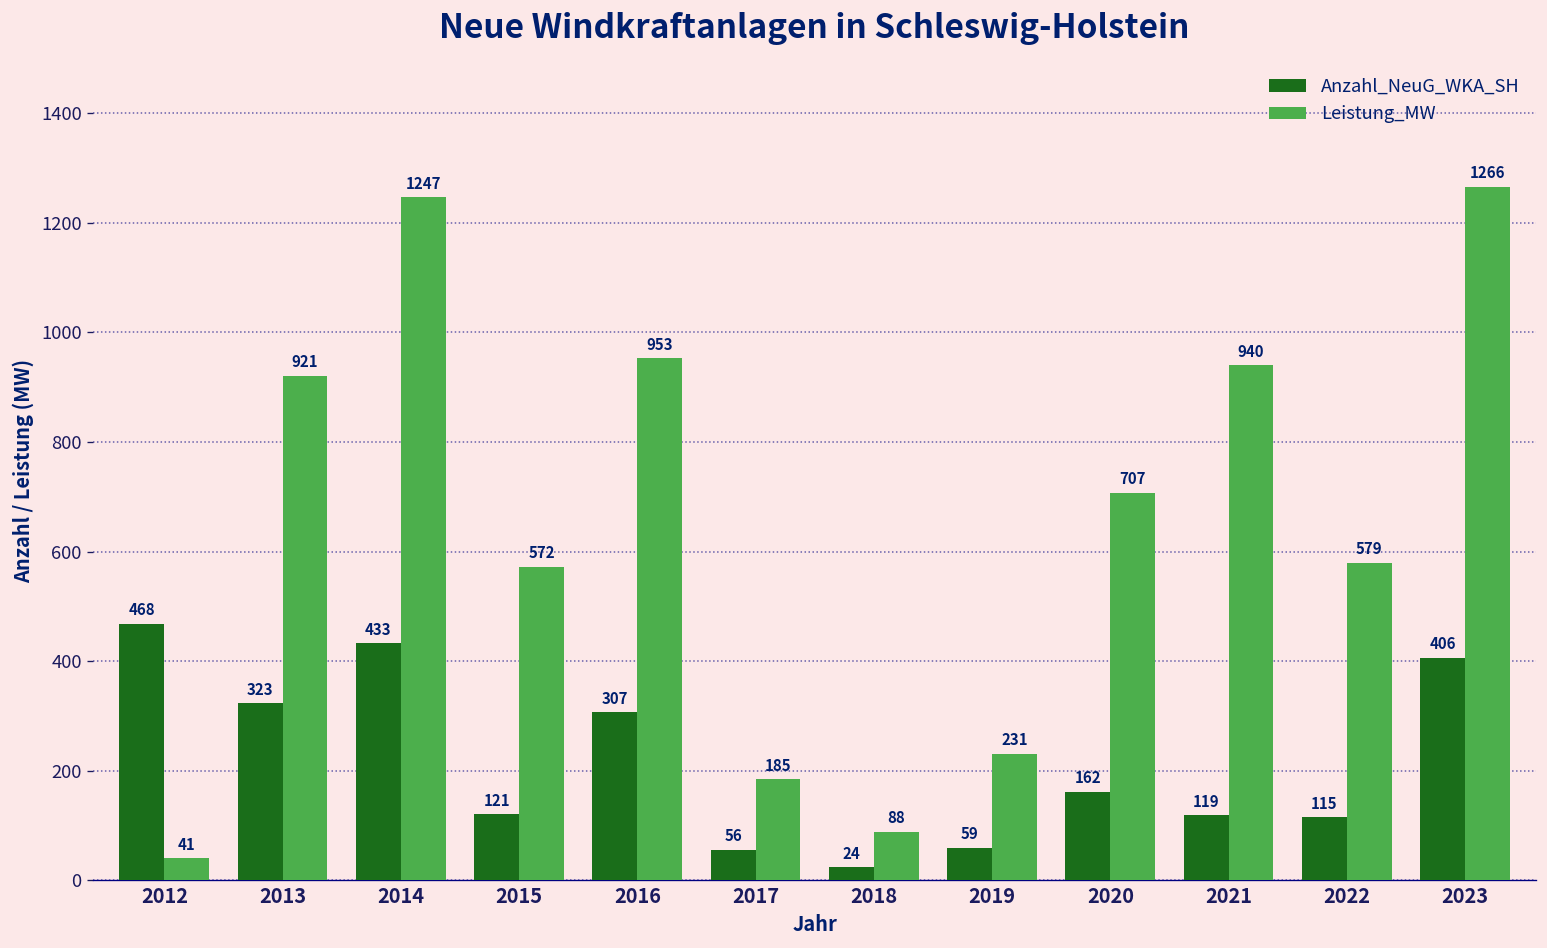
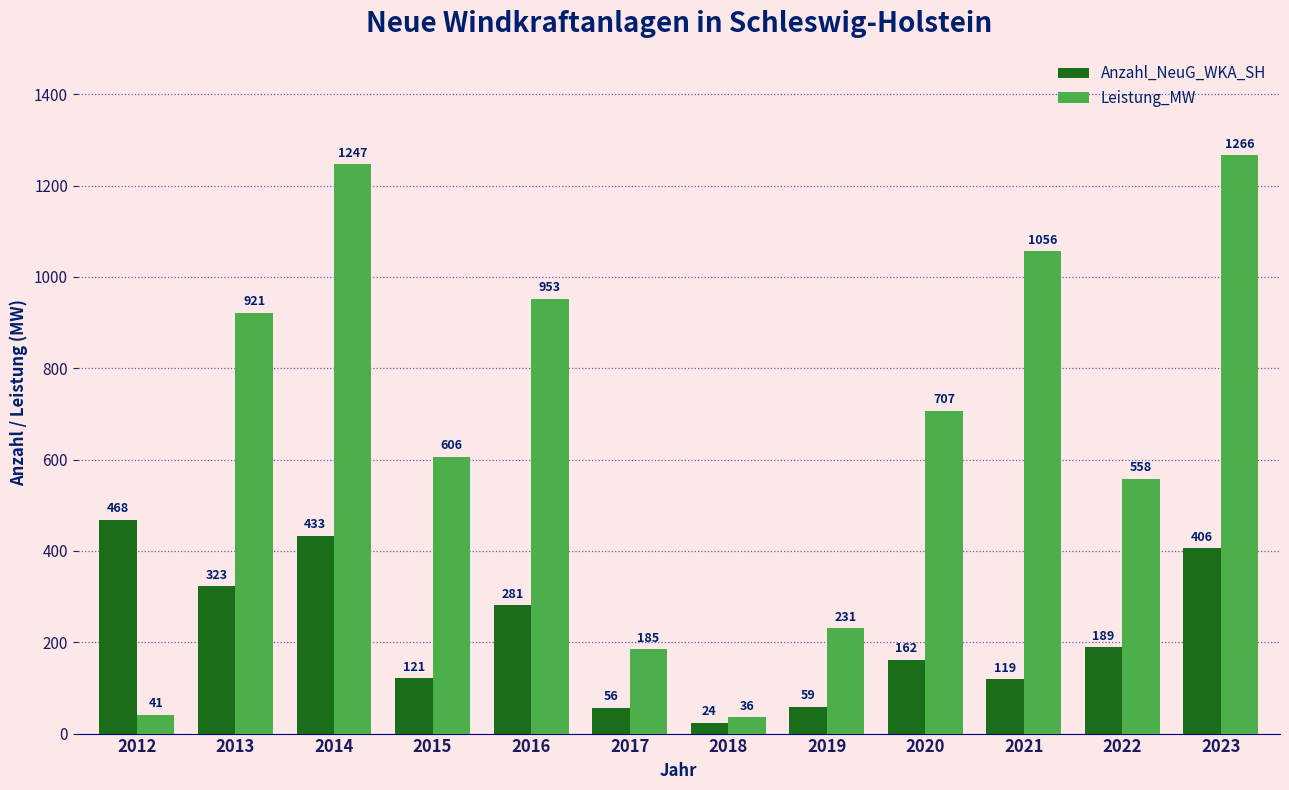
Leistung_MW, 2015: 572 -> 606
Anzahl_NeuG_WKA_SH, 2016: 307 -> 281
Leistung_MW, 2018: 88 -> 36
Leistung_MW, 2021: 940 -> 1056
Anzahl_NeuG_WKA_SH, 2022: 115 -> 189
Leistung_MW, 2022: 579 -> 558
